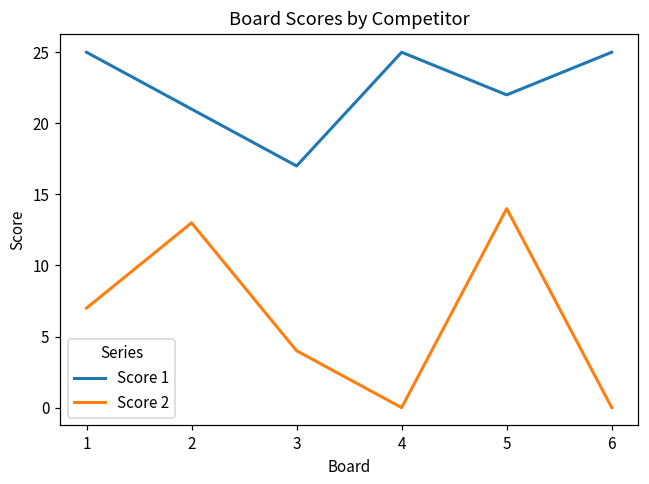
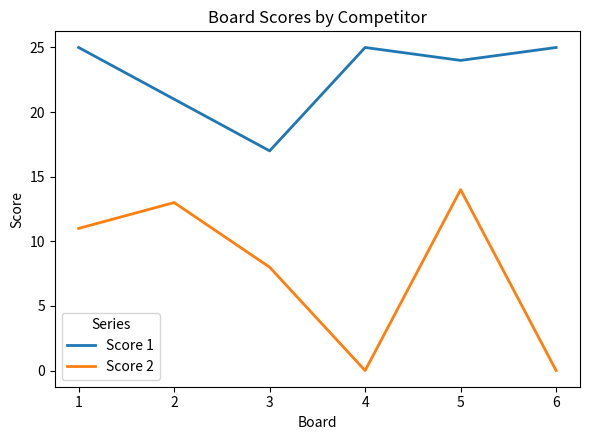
Score 2, 1: 7 -> 11
Score 2, 3: 4 -> 8
Score 1, 5: 22 -> 24
